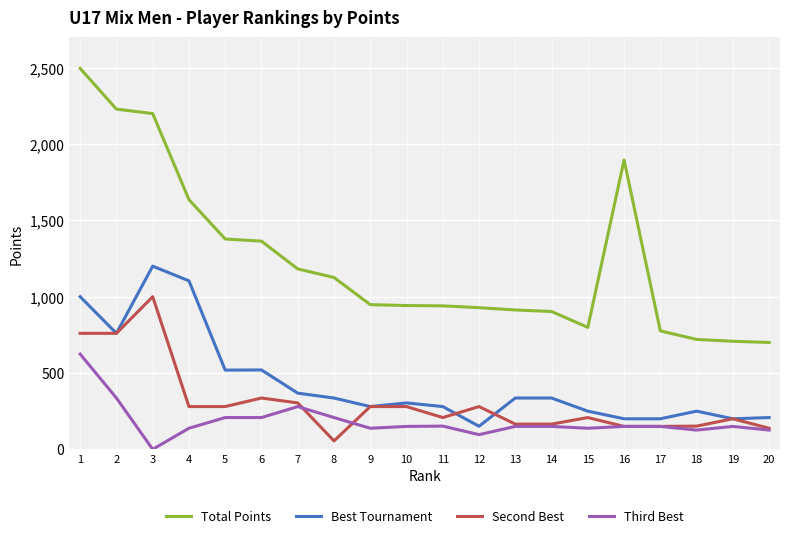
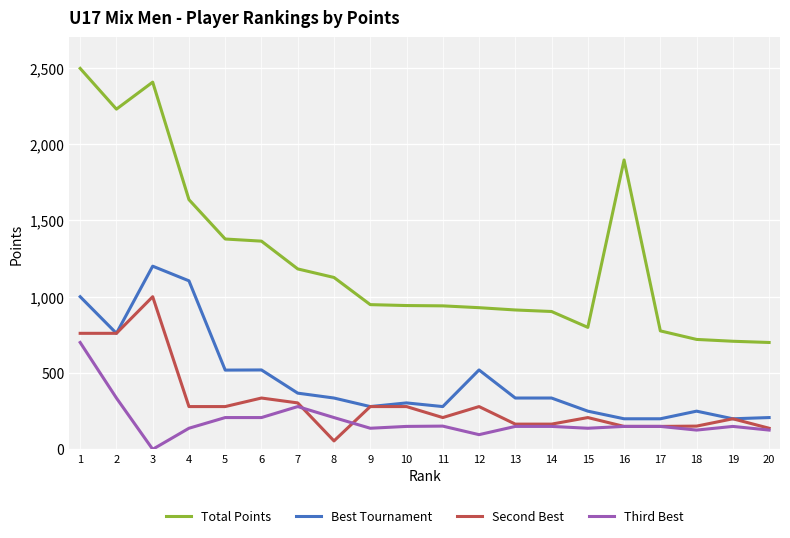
Third Best, 1: 620 -> 700
Total Points, 3: 2,200 -> 2,410
Best Tournament, 12: 150 -> 520
